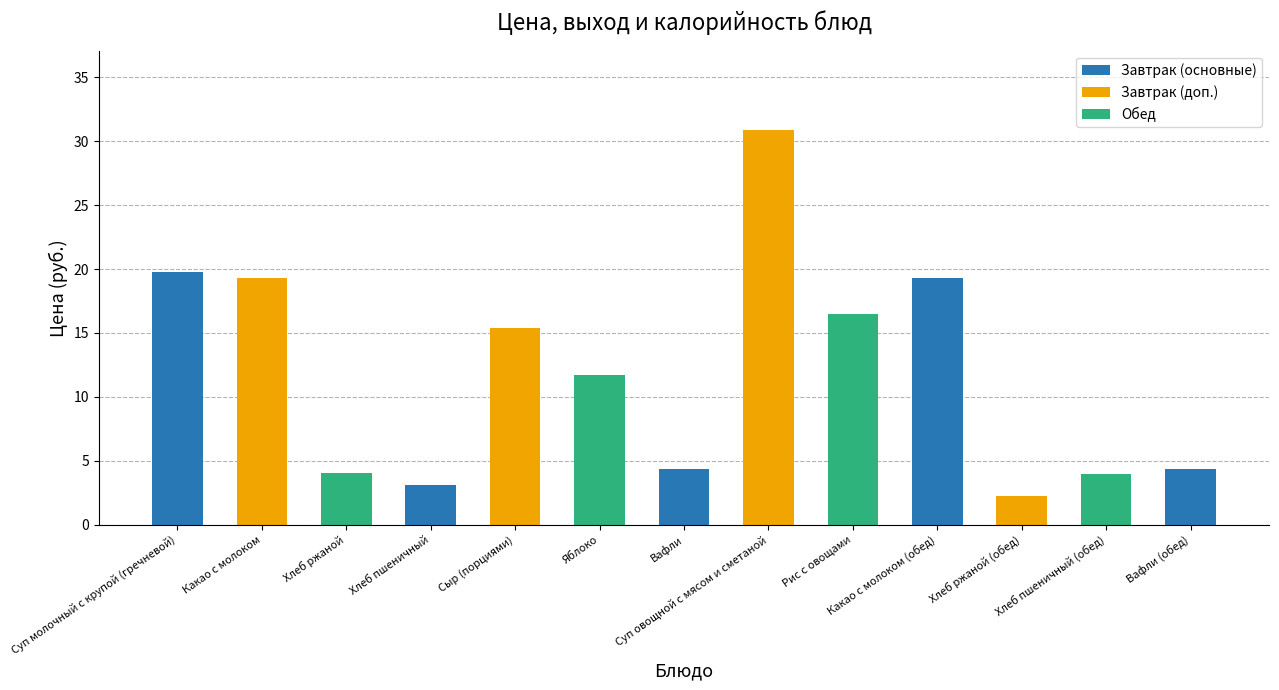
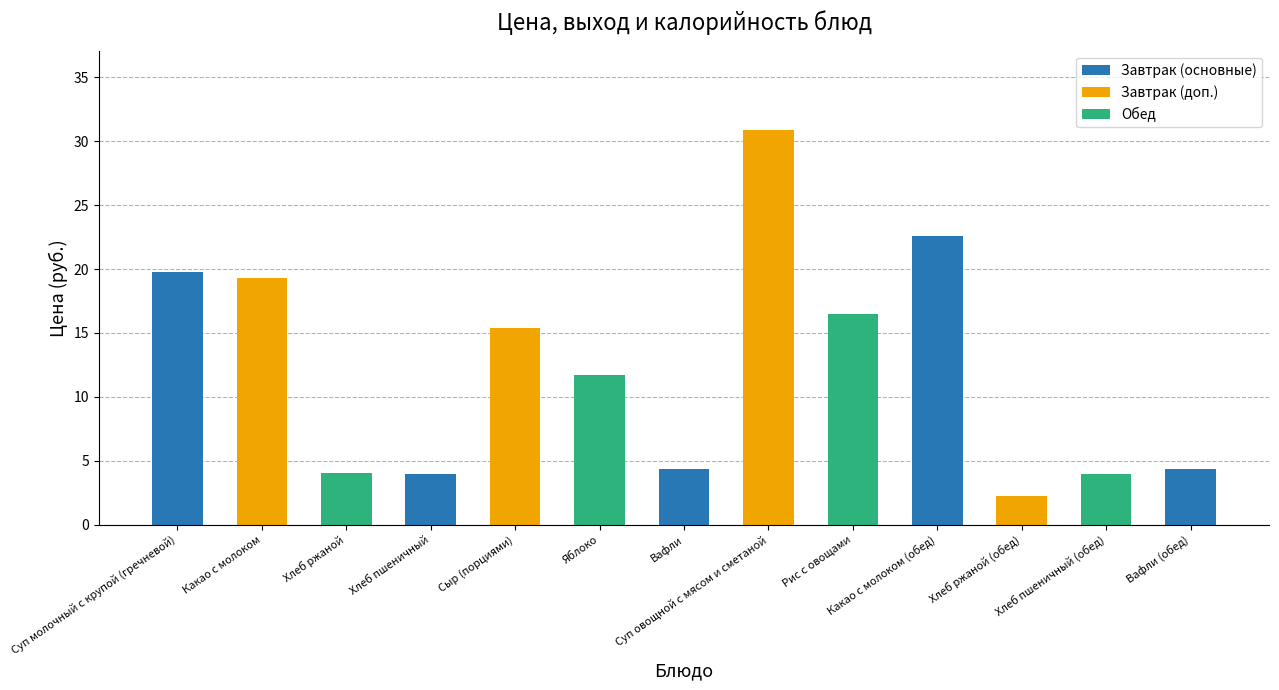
Хлеб пшеничный: 3.1 -> 4.0
Какао с молоком (обед): 19.3 -> 22.6
